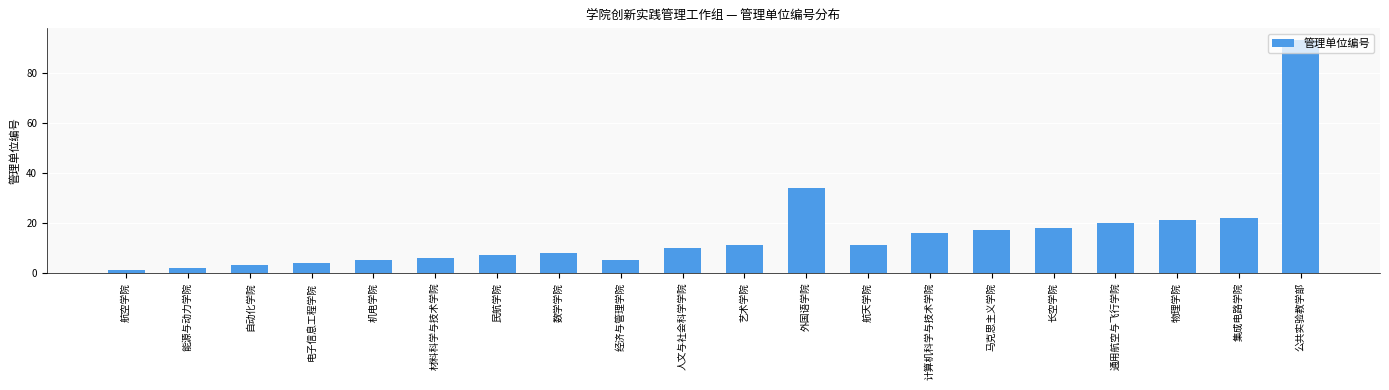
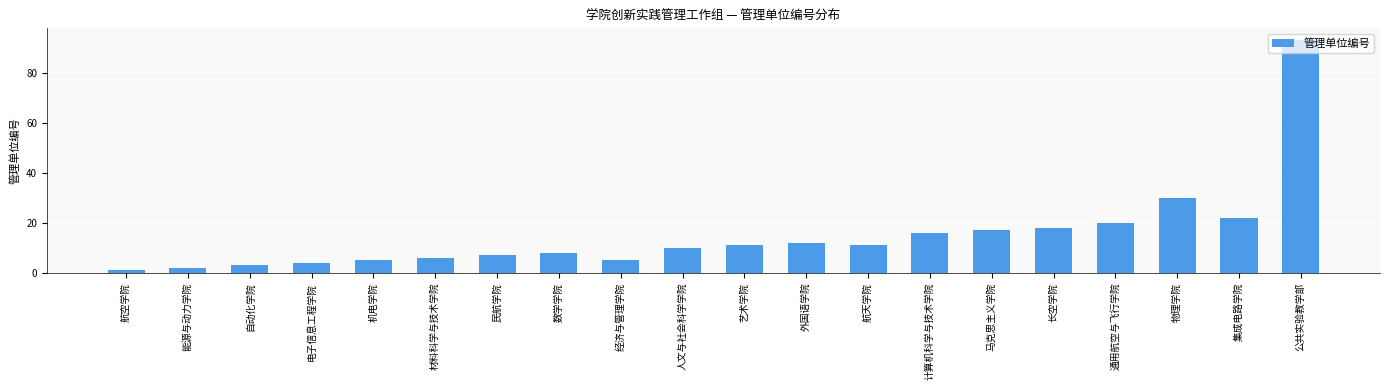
外国语学院: 34 -> 12
物理学院: 21 -> 30
